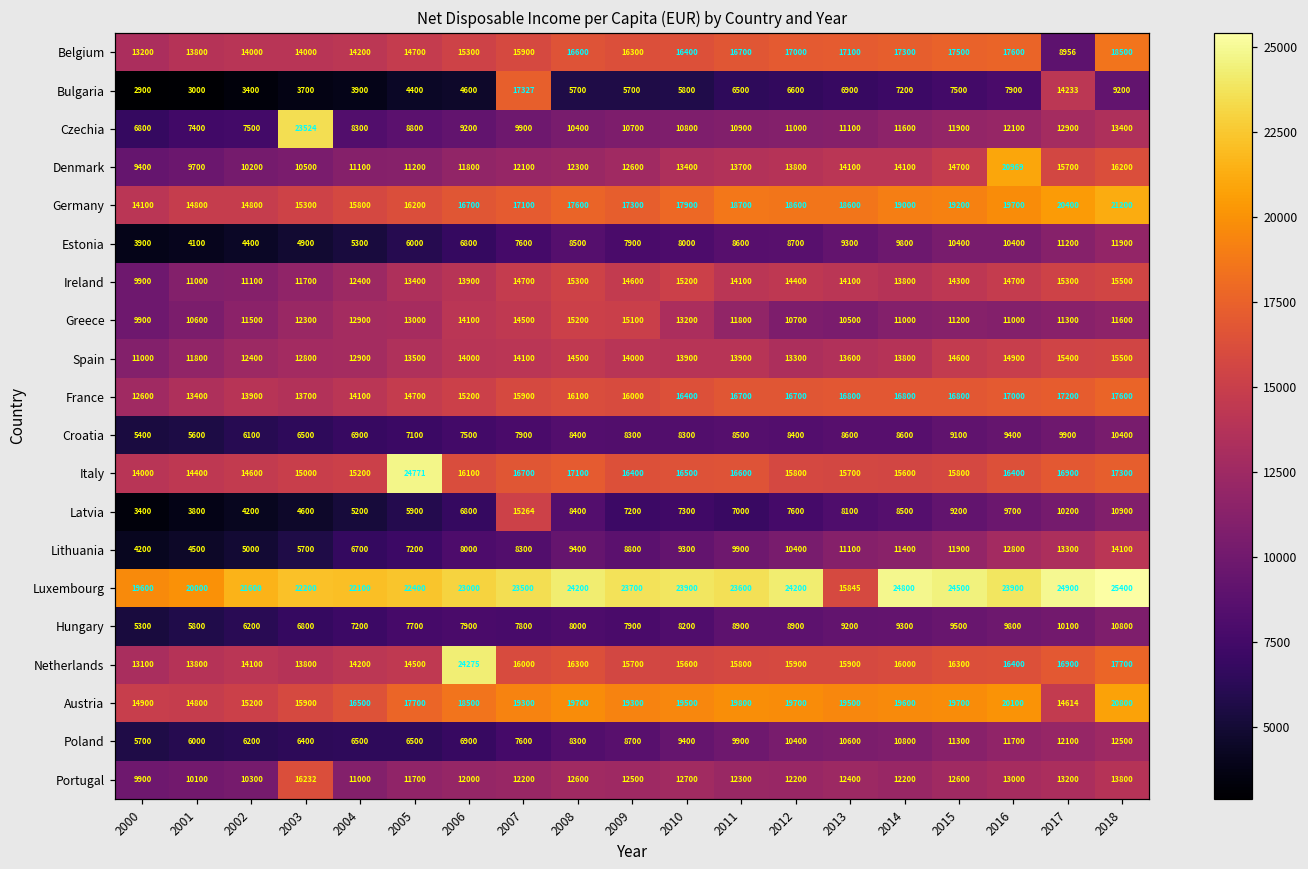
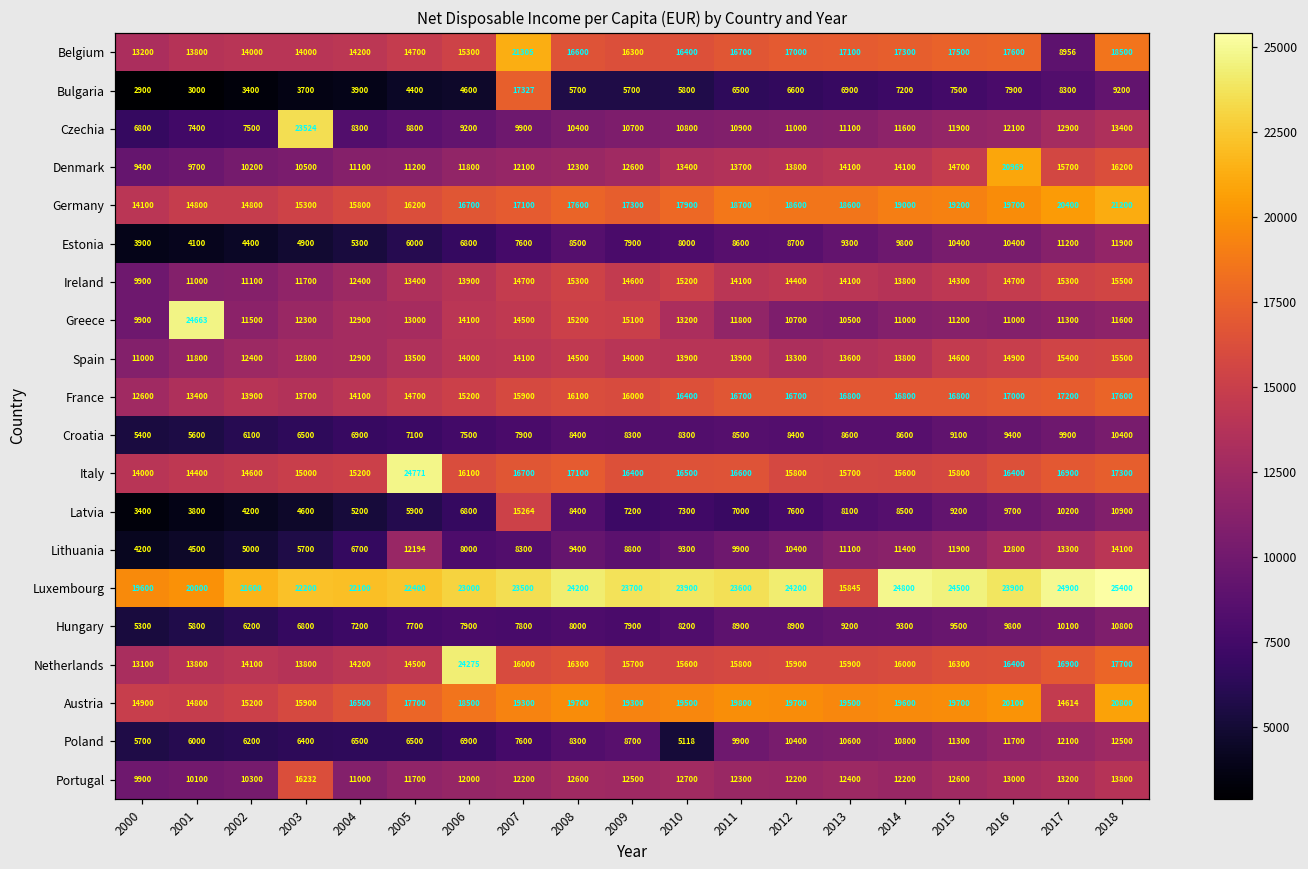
Belgium, 2007: 15900 -> 21305
Bulgaria, 2017: 14233 -> 8300
Greece, 2001: 10600 -> 24663
Lithuania, 2005: 7200 -> 12194
Poland, 2010: 9400 -> 5118
